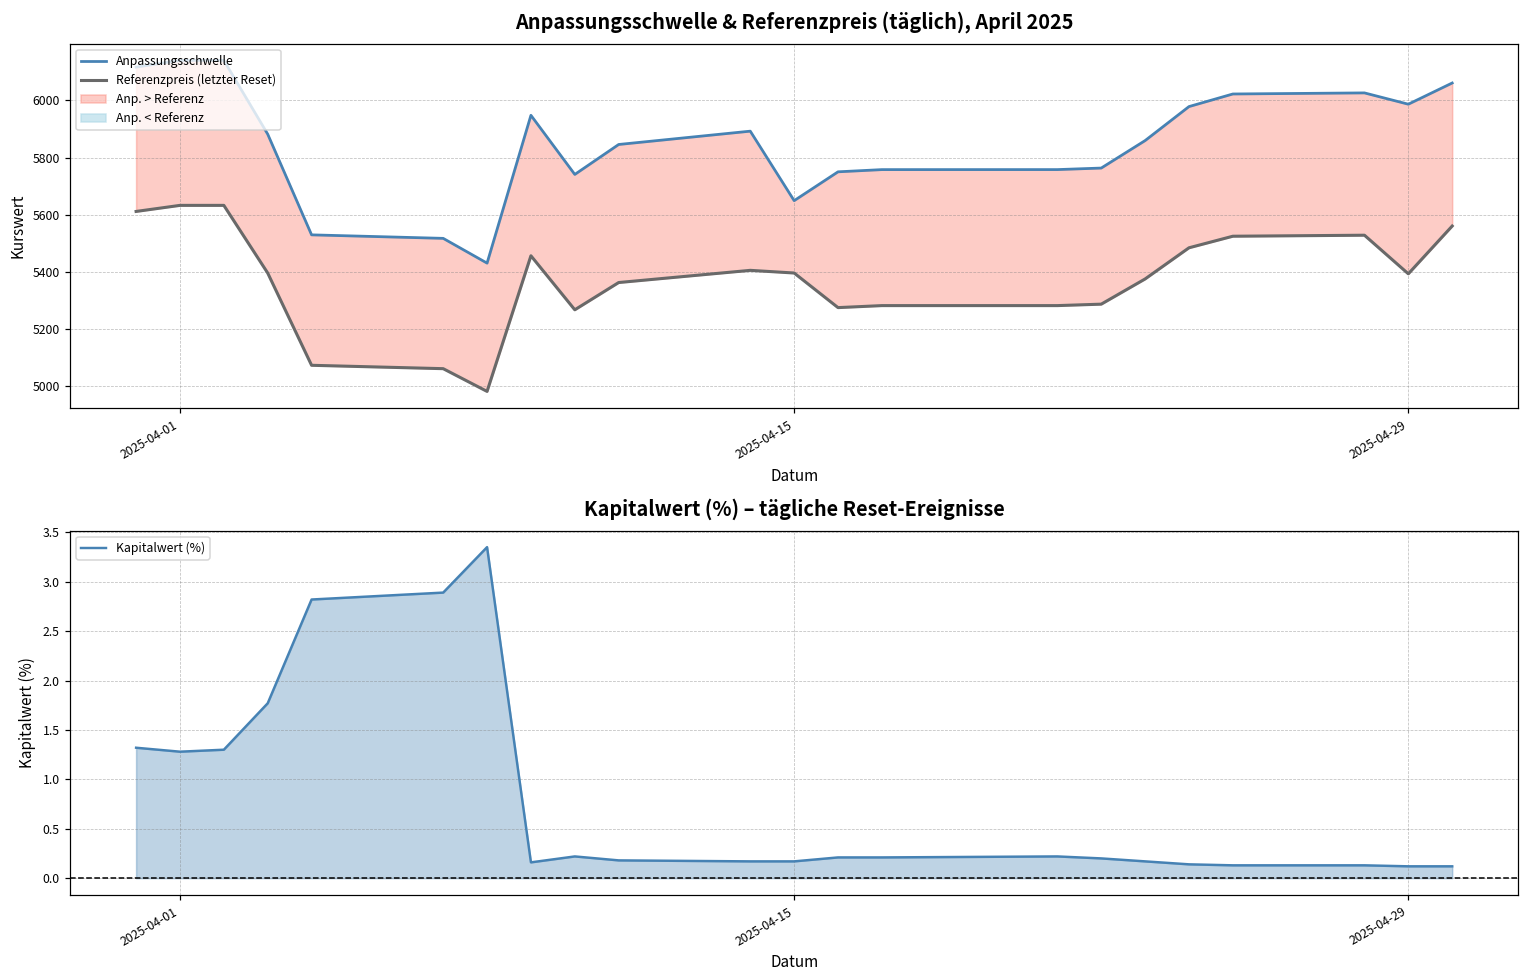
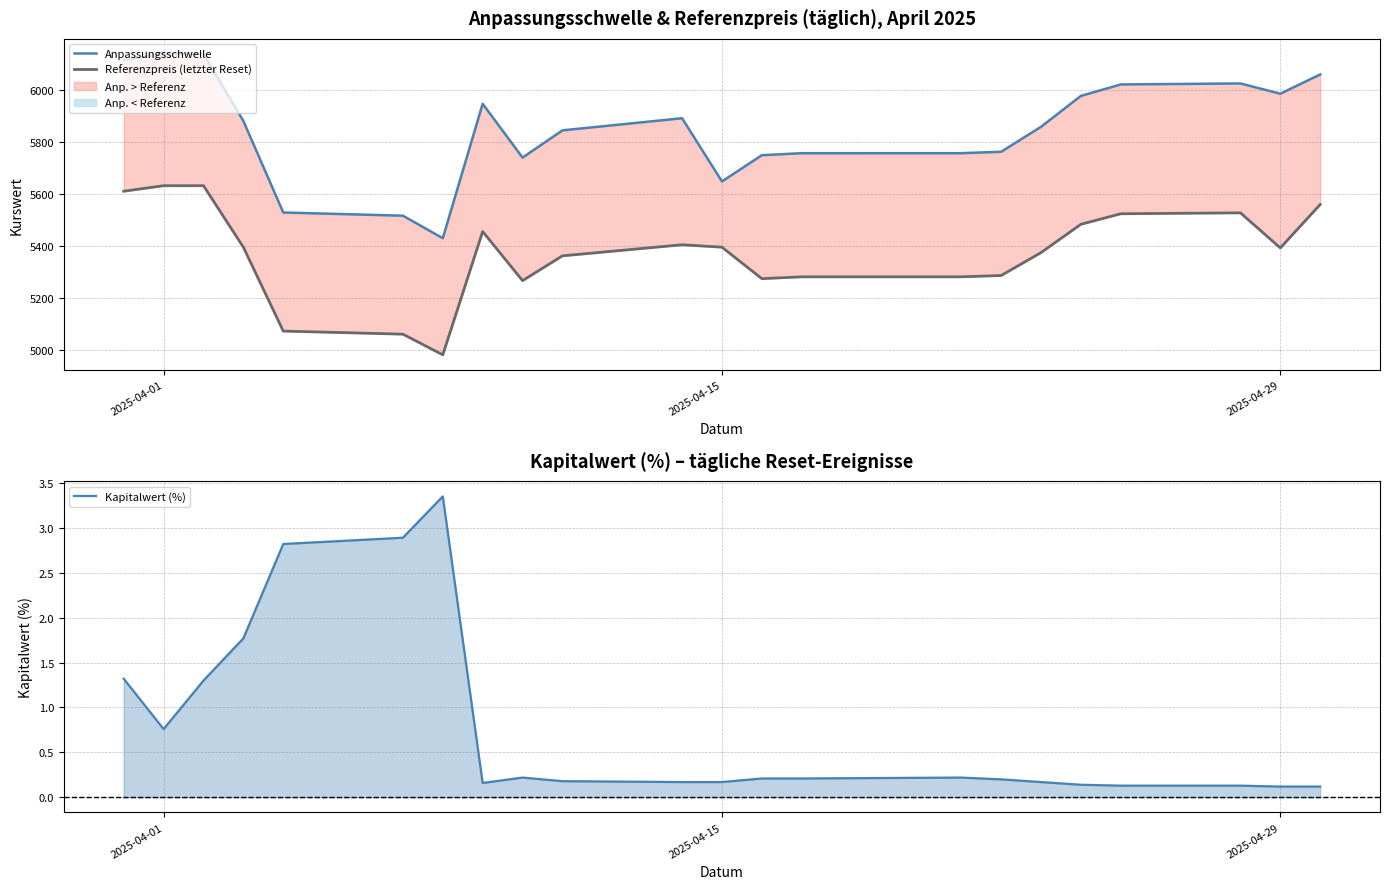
Kapitalwert (%) – tägliche Reset-Ereignisse, 2025-04-01: 1.3 -> 0.8
